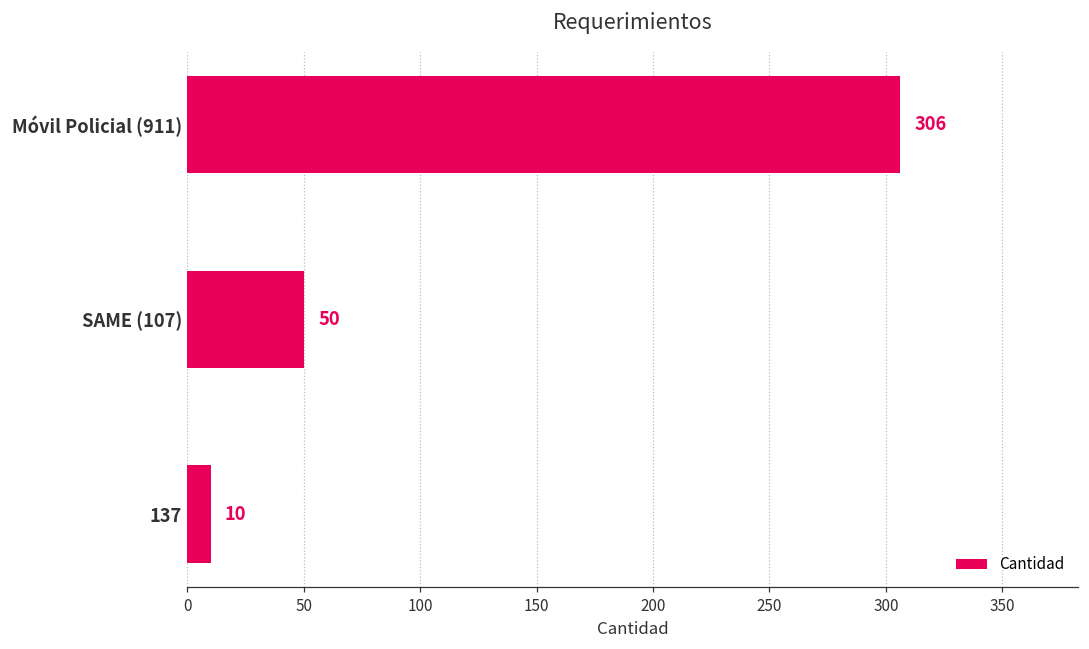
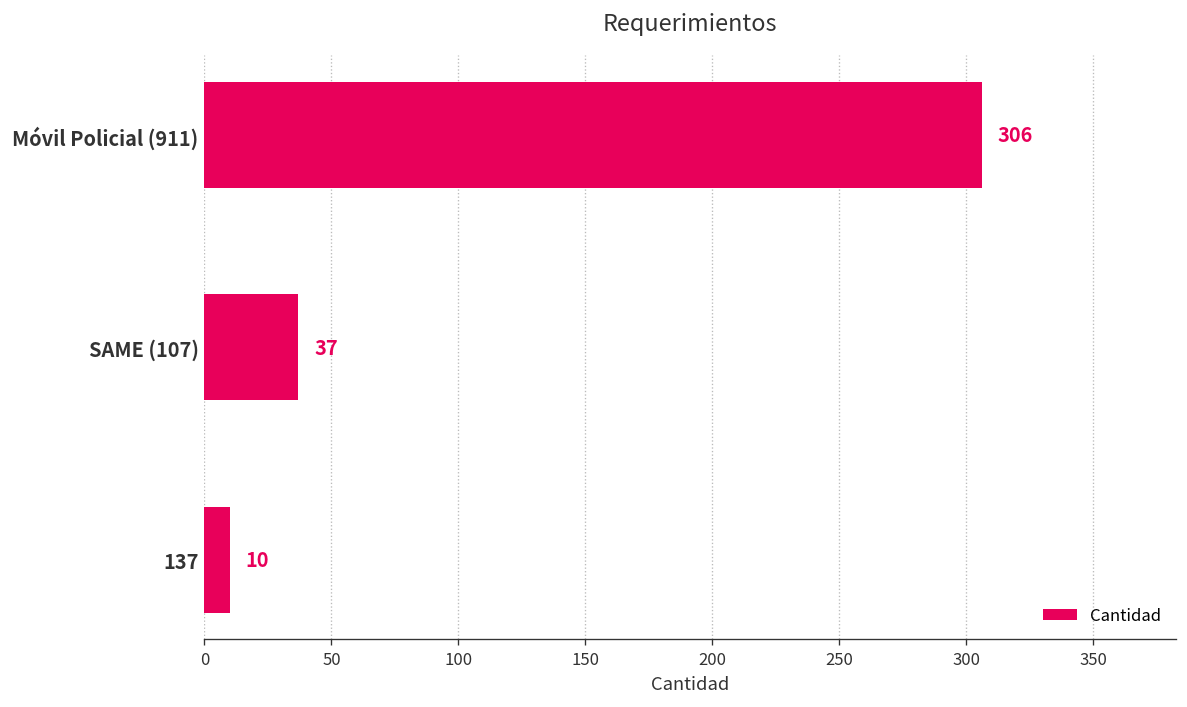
SAME (107): 50 -> 37
